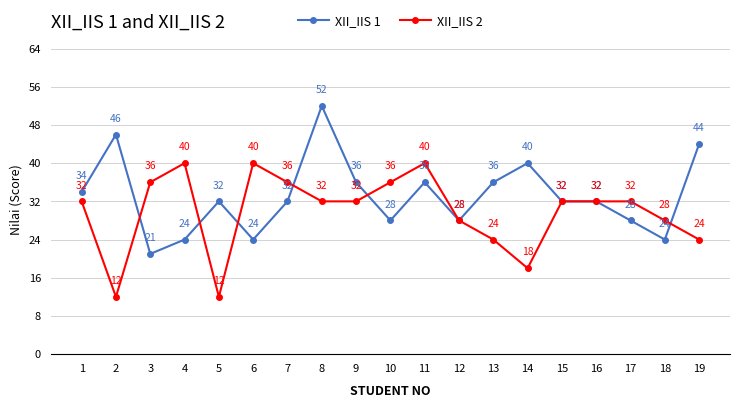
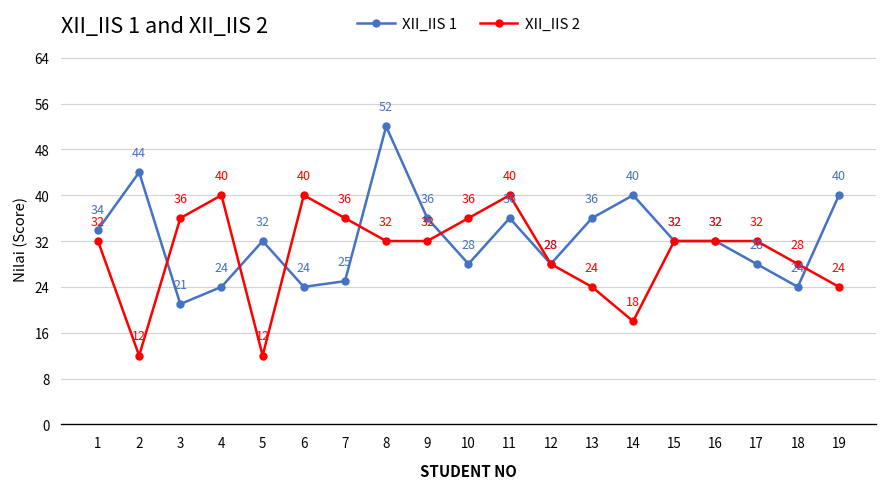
XII_IIS 1, 2: 46 -> 44
XII_IIS 1, 7: 32 -> 25
XII_IIS 1, 19: 44 -> 40
